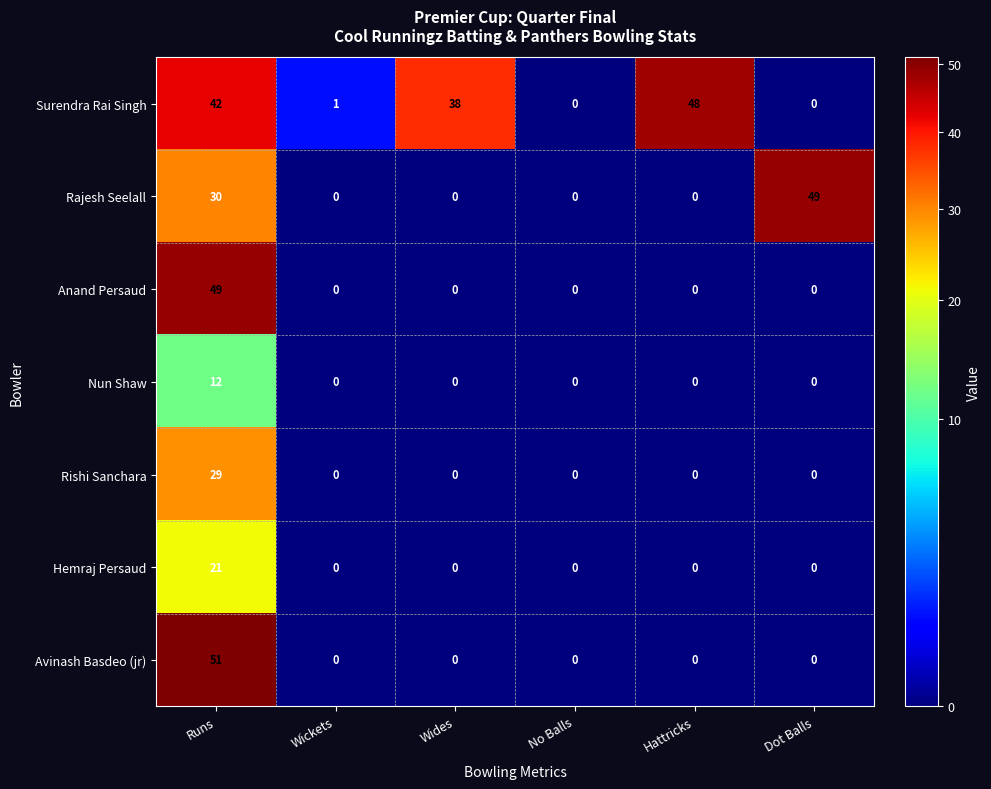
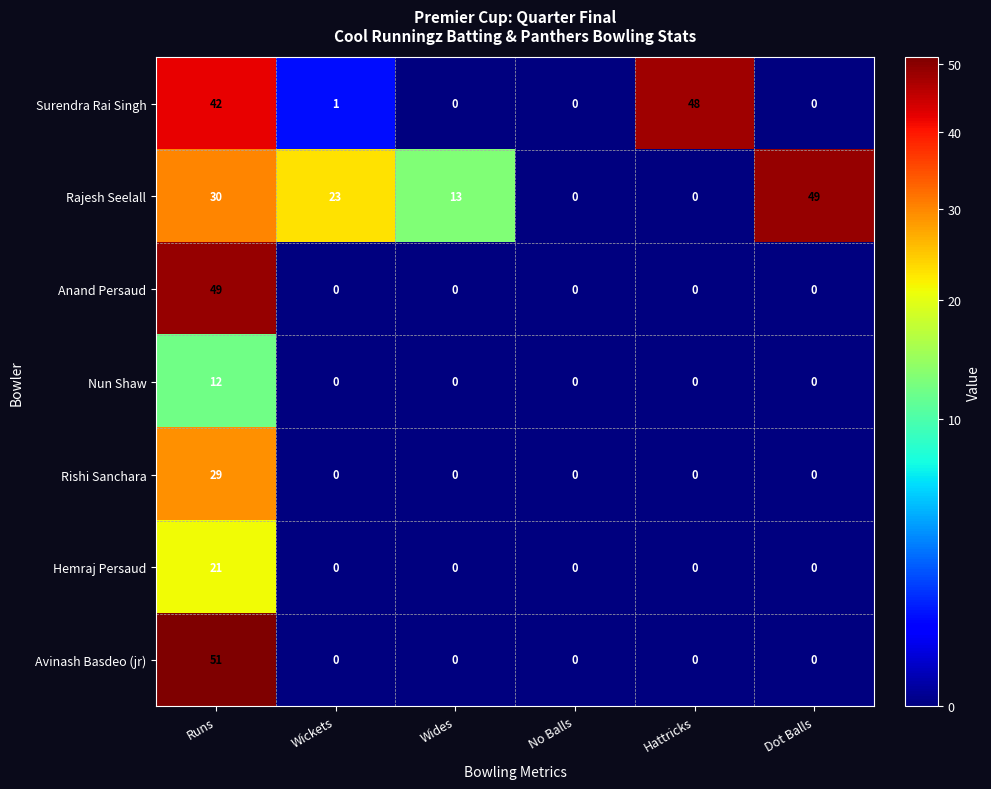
Surendra Rai Singh, Wides: 38 -> 0
Rajesh Seelall, Wickets: 0 -> 23
Rajesh Seelall, Wides: 0 -> 13
